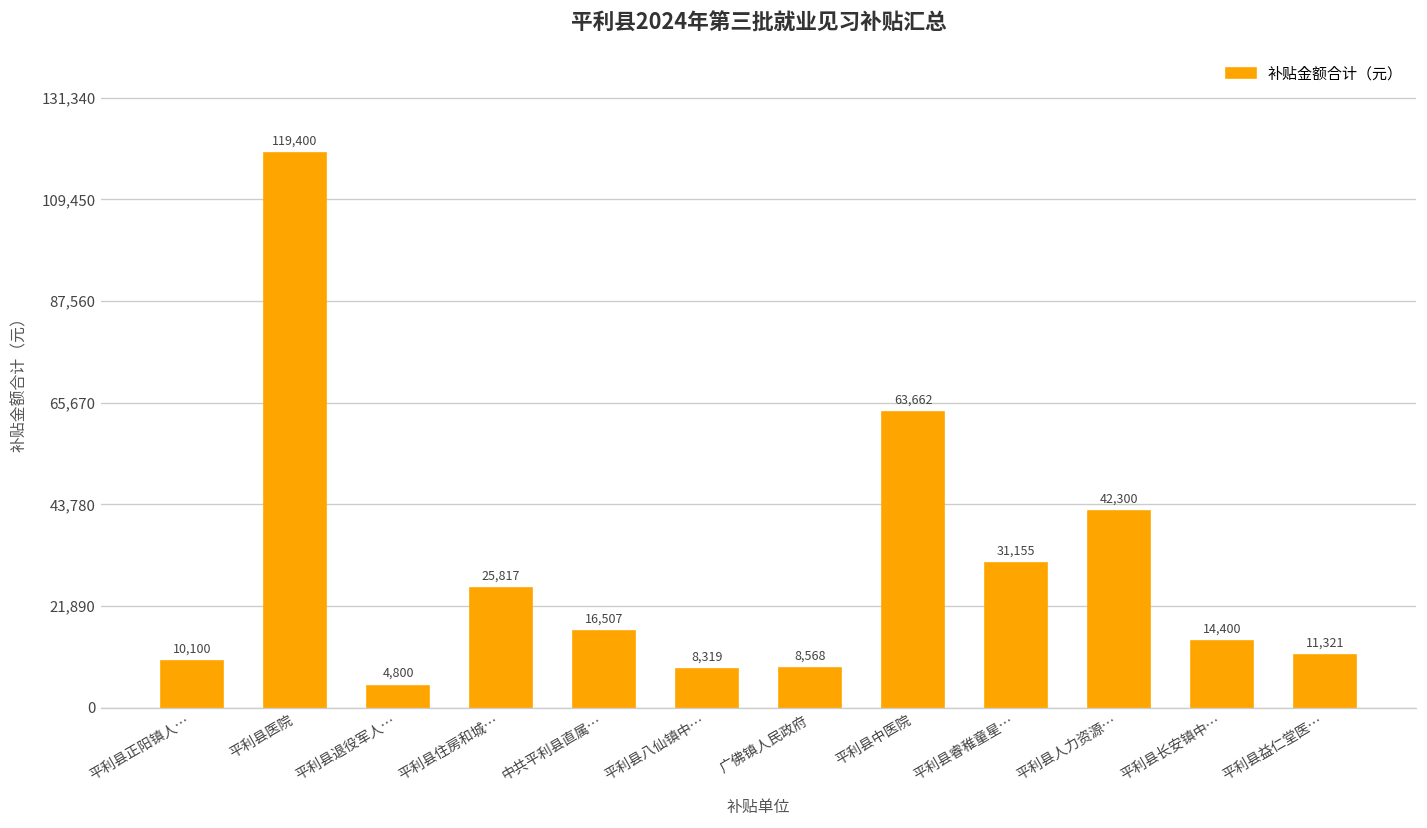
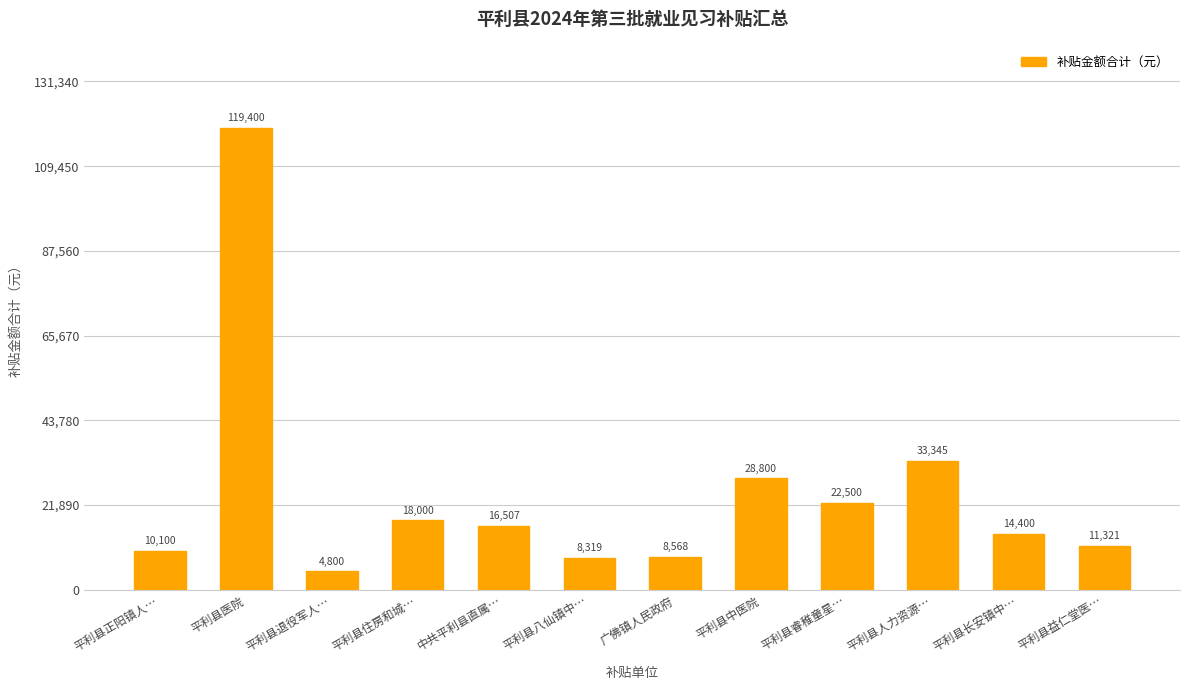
平利县住房和城…: 25,817 -> 18,000
平利县中医院: 63,662 -> 28,800
平利县睿稚童星…: 31,155 -> 22,500
平利县人力资源…: 42,300 -> 33,345
